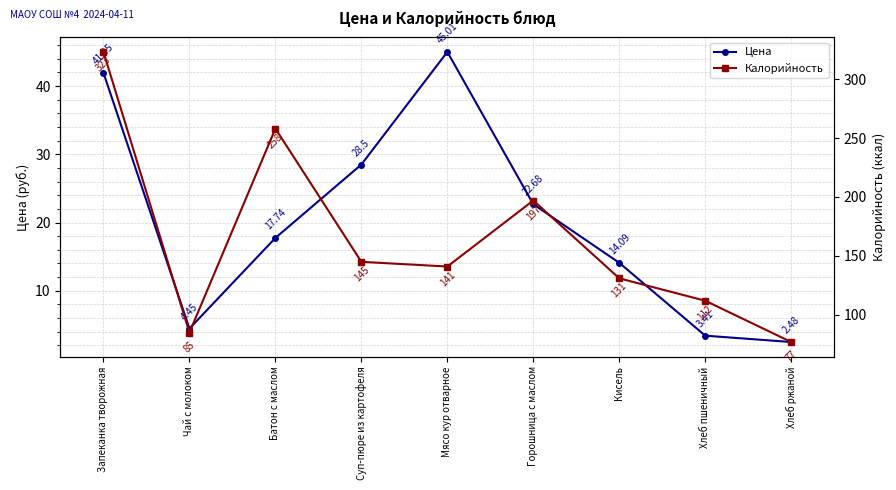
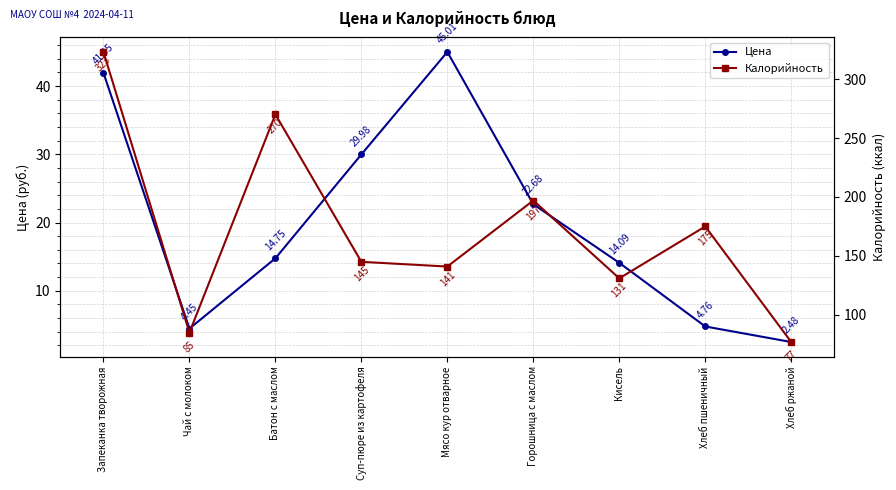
Цена, Батон с маслом: 17.74 -> 14.75
Цена, Суп-пюре из картофеля: 28.5 -> 29.98
Цена, Хлеб пшеничный: 3.41 -> 4.76
Калорийность, Батон с маслом: 258 -> 270
Калорийность, Хлеб пшеничный: 112 -> 175
